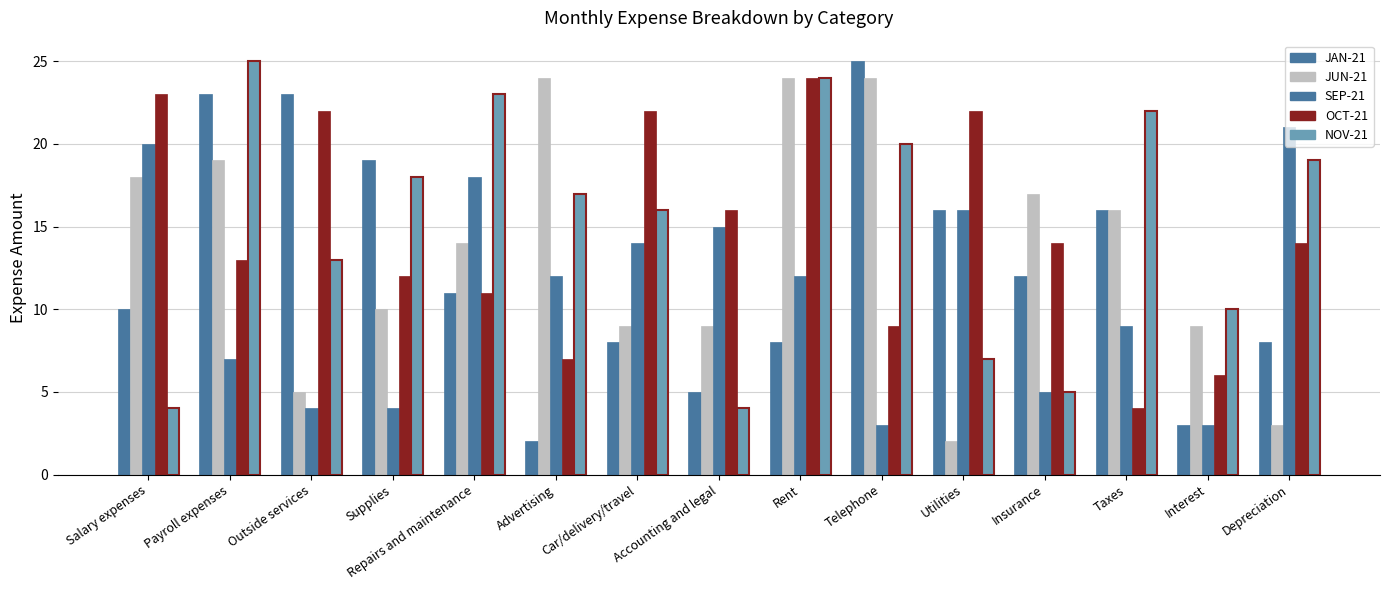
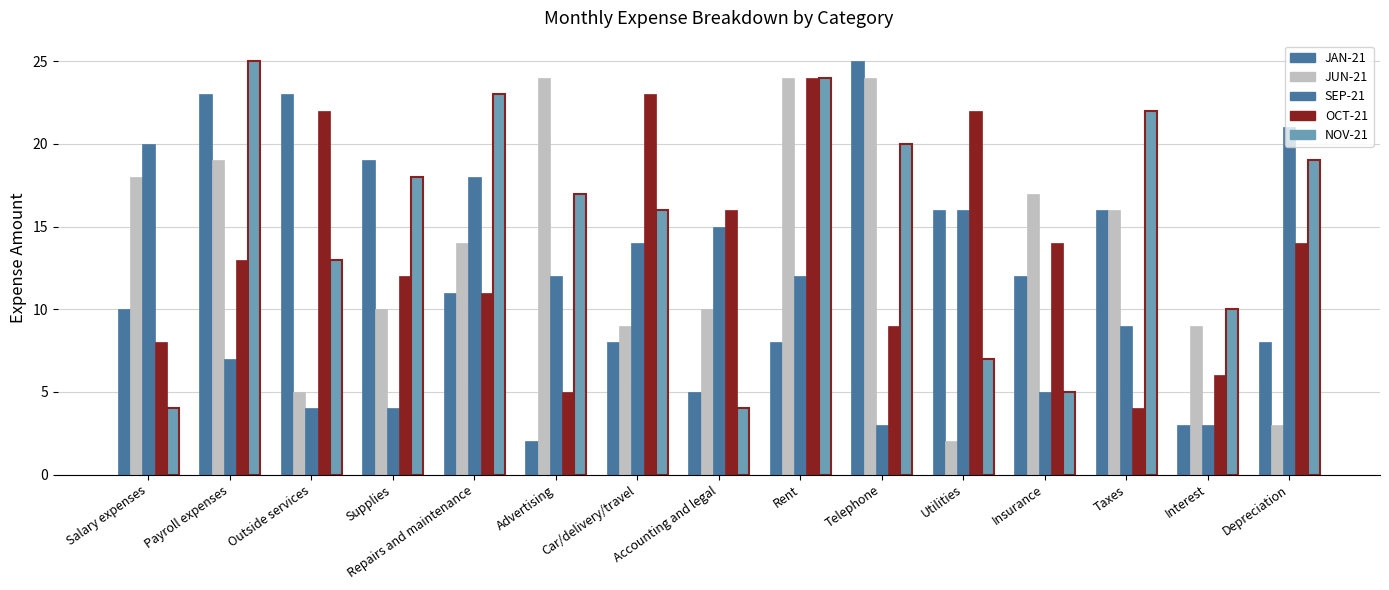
OCT-21, Salary expenses: 23 -> 8
OCT-21, Advertising: 7 -> 5
OCT-21, Car/delivery/travel: 22 -> 23
JUN-21, Accounting and legal: 9 -> 10
